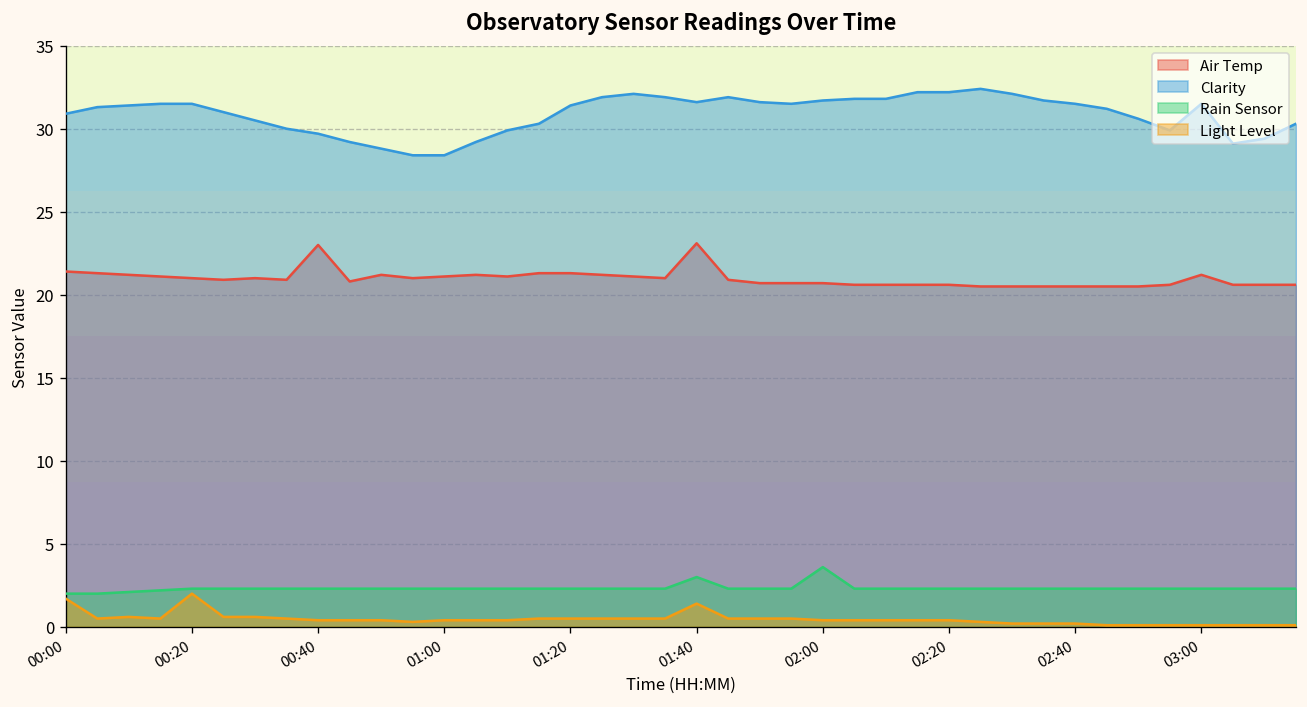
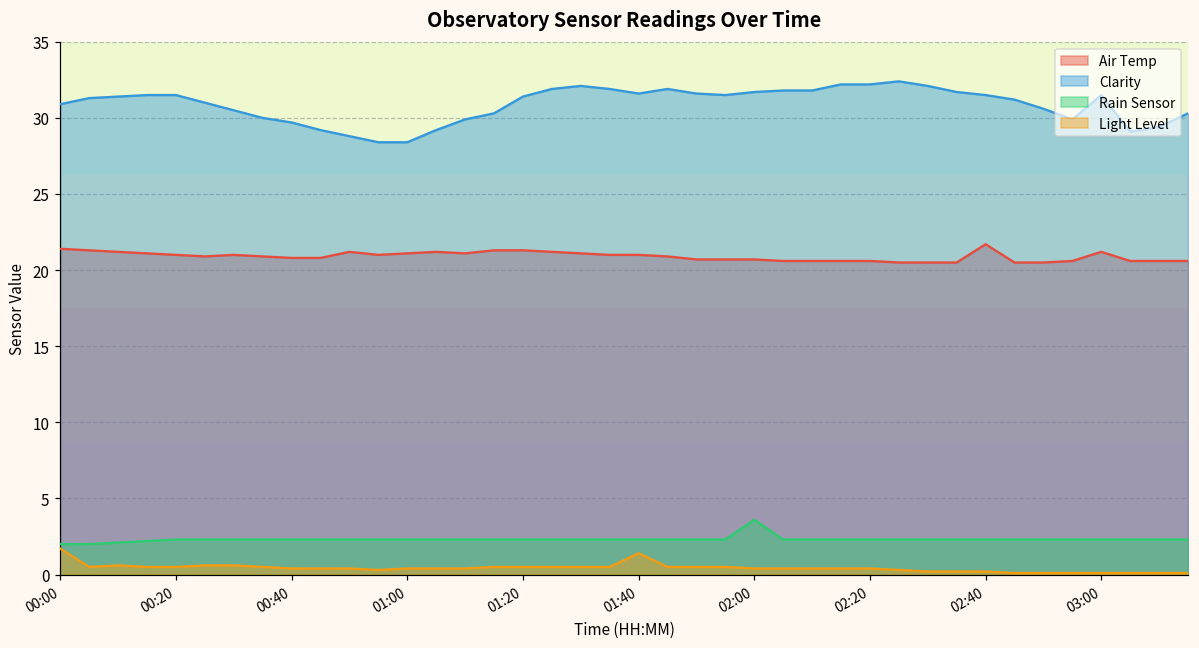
Light Level, 00:20: 2.0 -> 0.5
Air Temp, 00:40: 23.0 -> 20.8
Air Temp, 01:40: 23.1 -> 21.0
Rain Sensor, 01:40: 3.0 -> 2.3
Air Temp, 02:40: 20.5 -> 21.7
